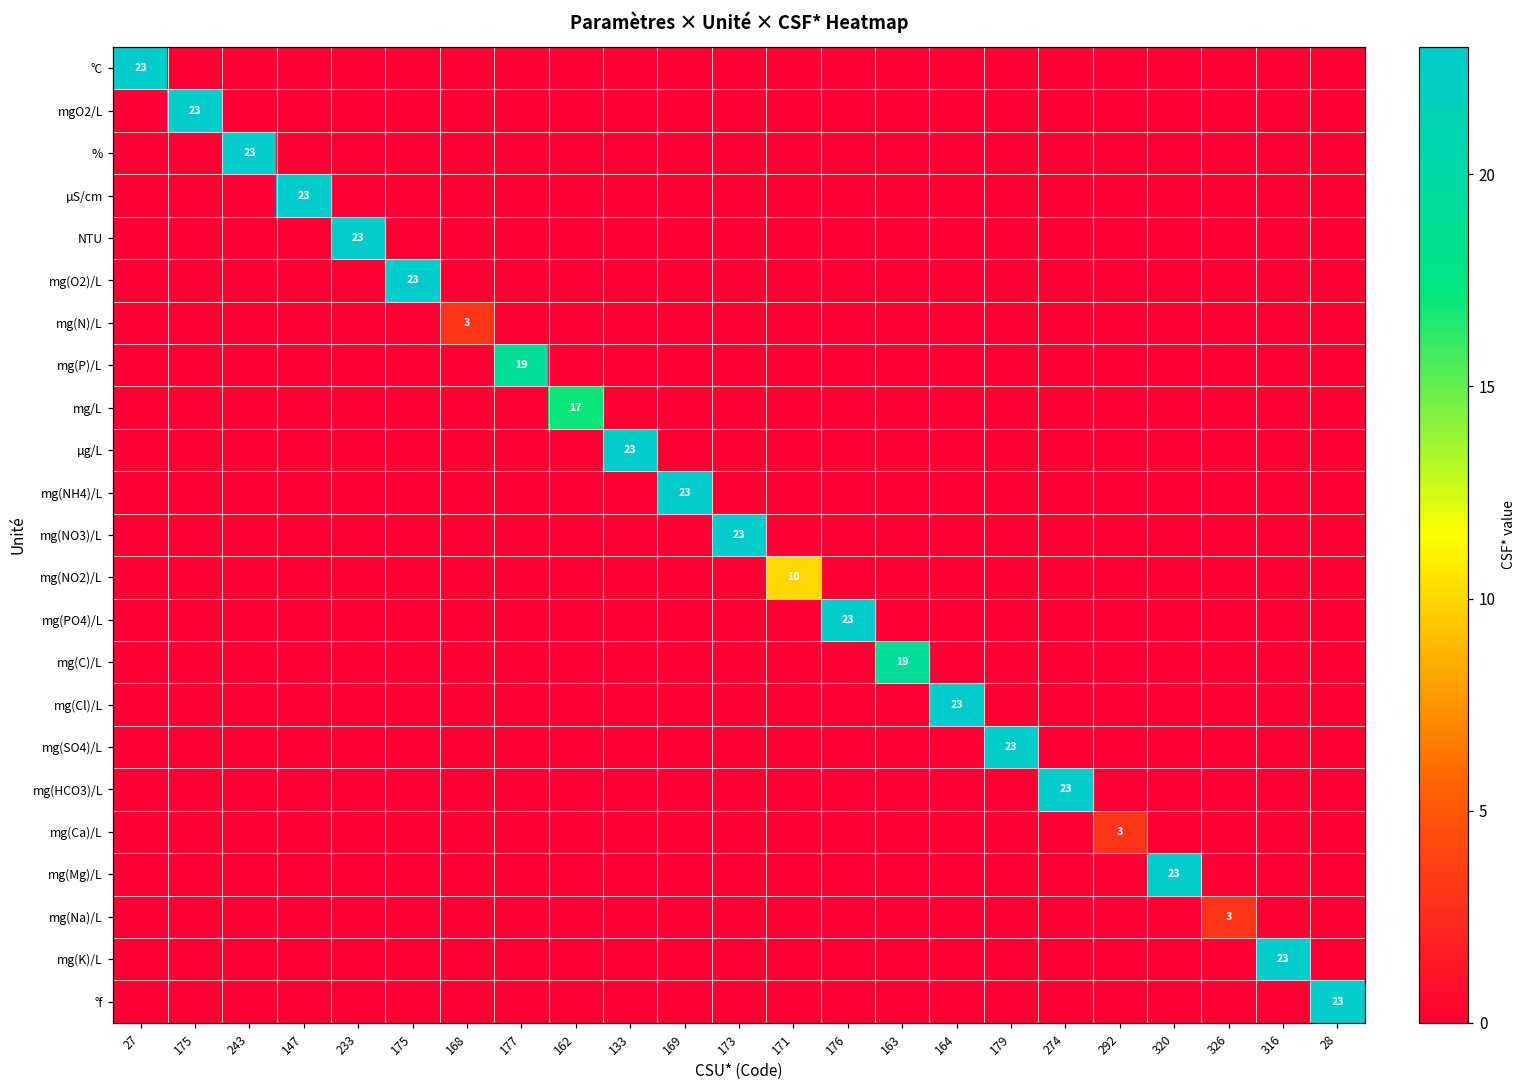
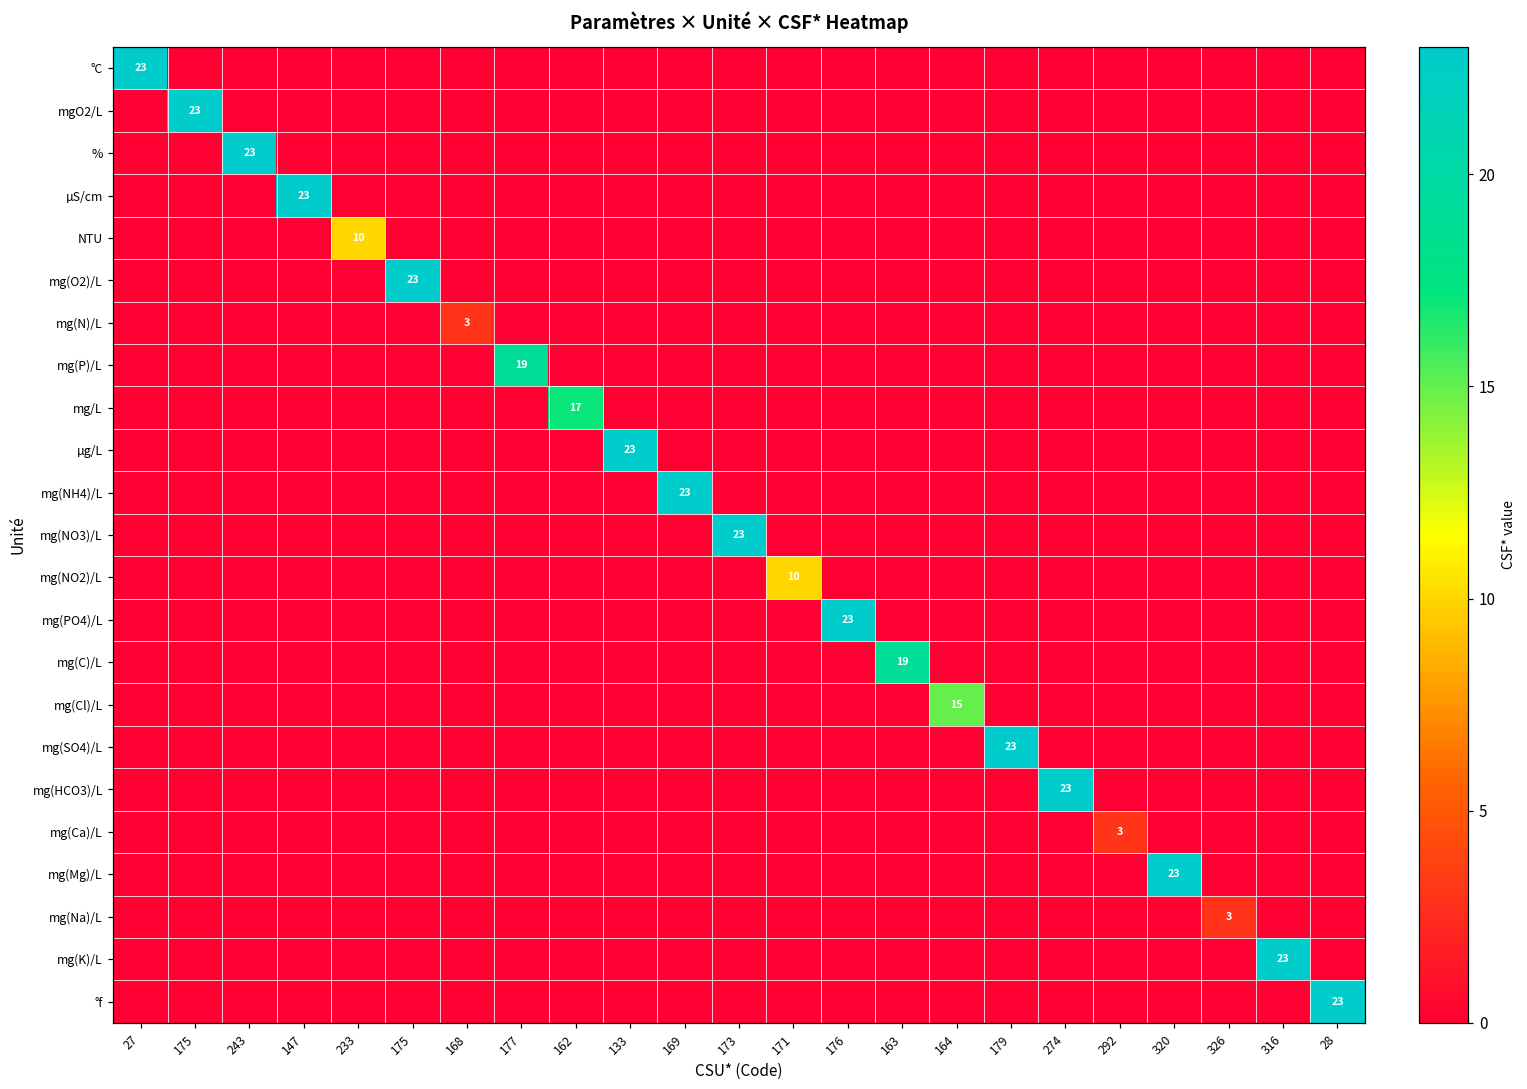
NTU, 233: 23 -> 10
mg(Cl)/L, 164: 23 -> 15
